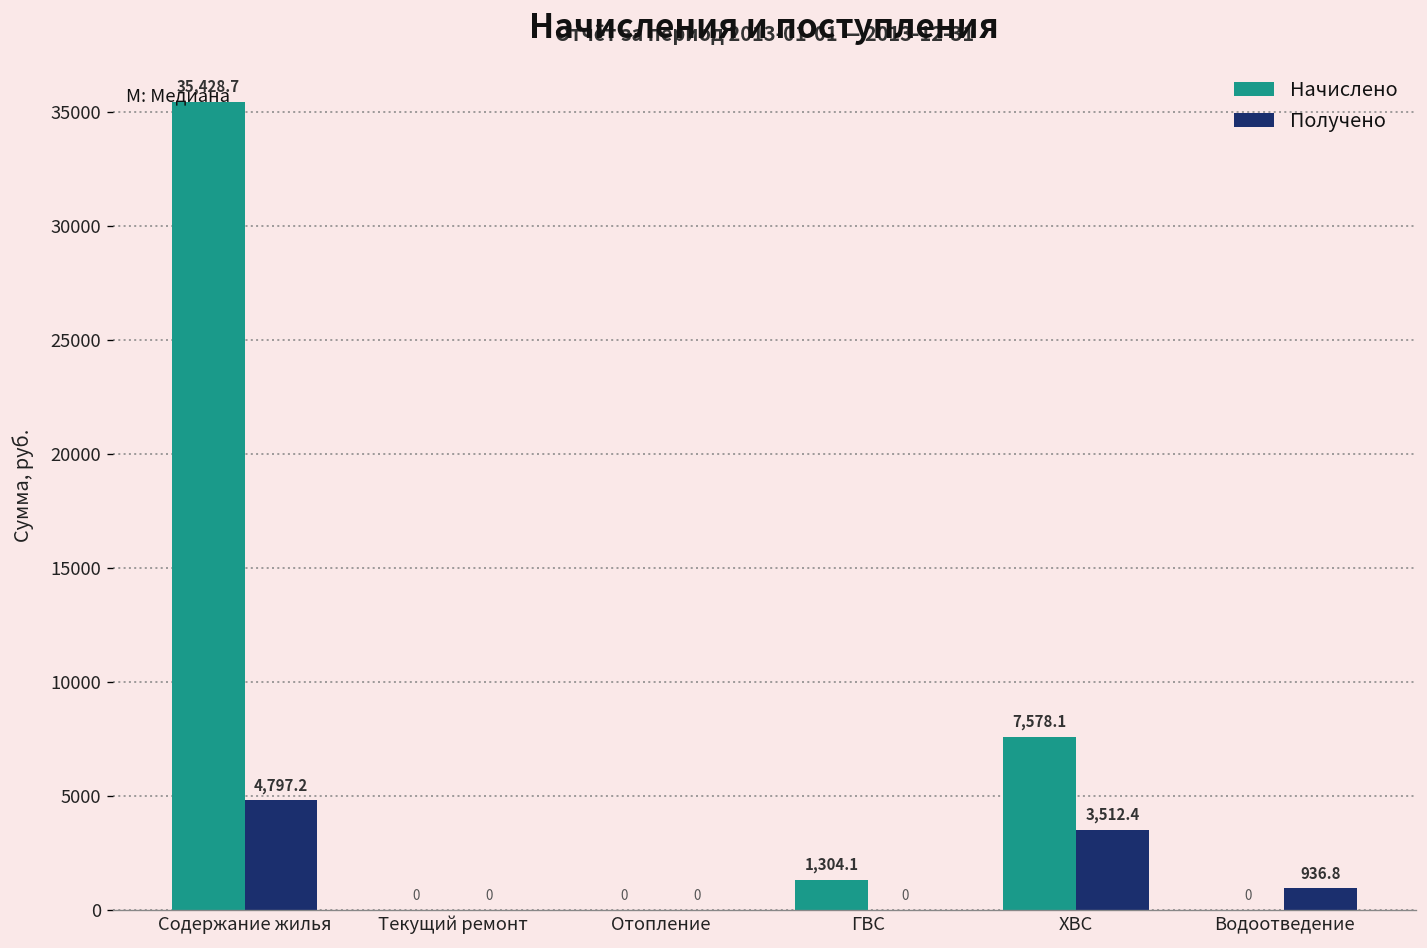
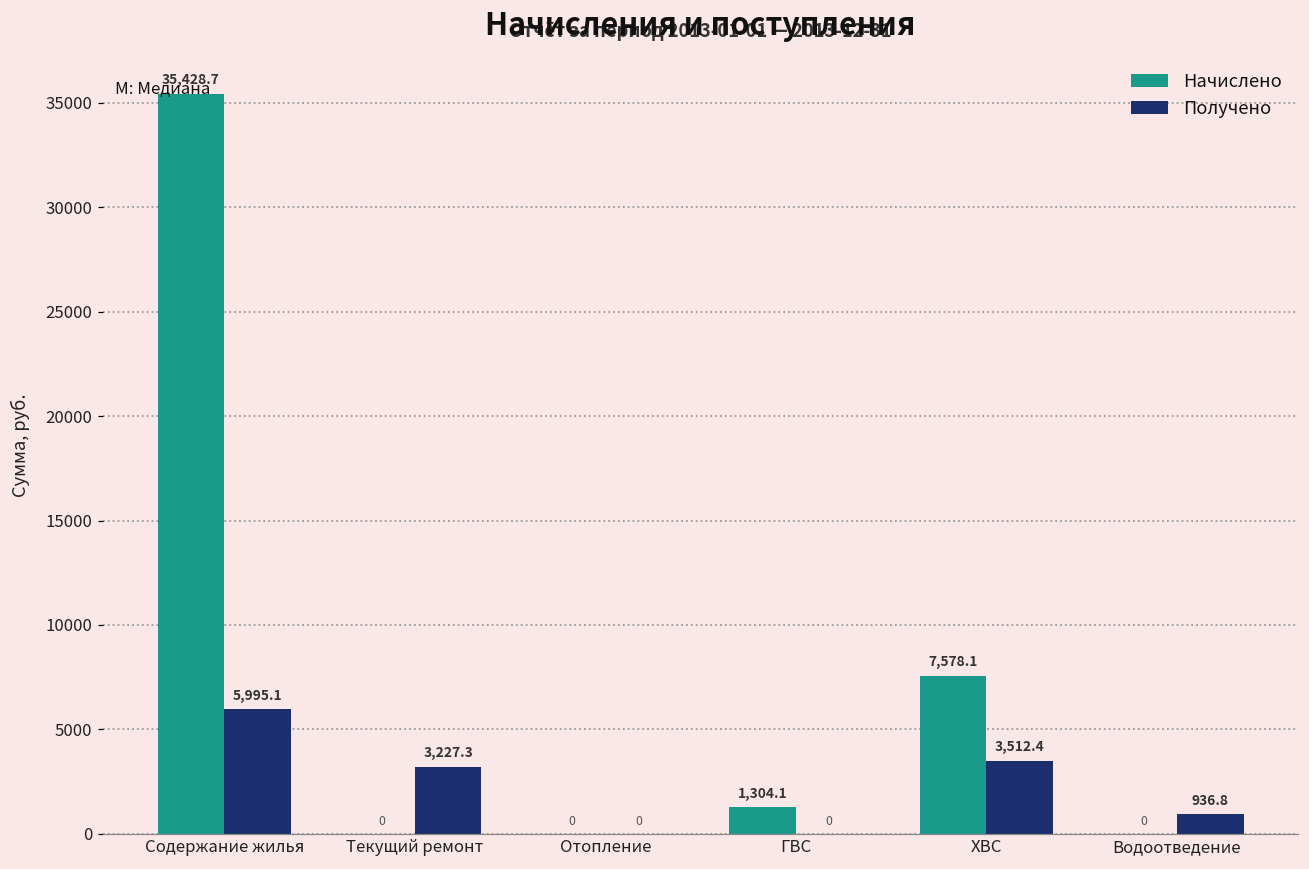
Получено, Содержание жилья: 4,797.2 -> 5,995.1
Получено, Текущий ремонт: 0 -> 3,227.3
